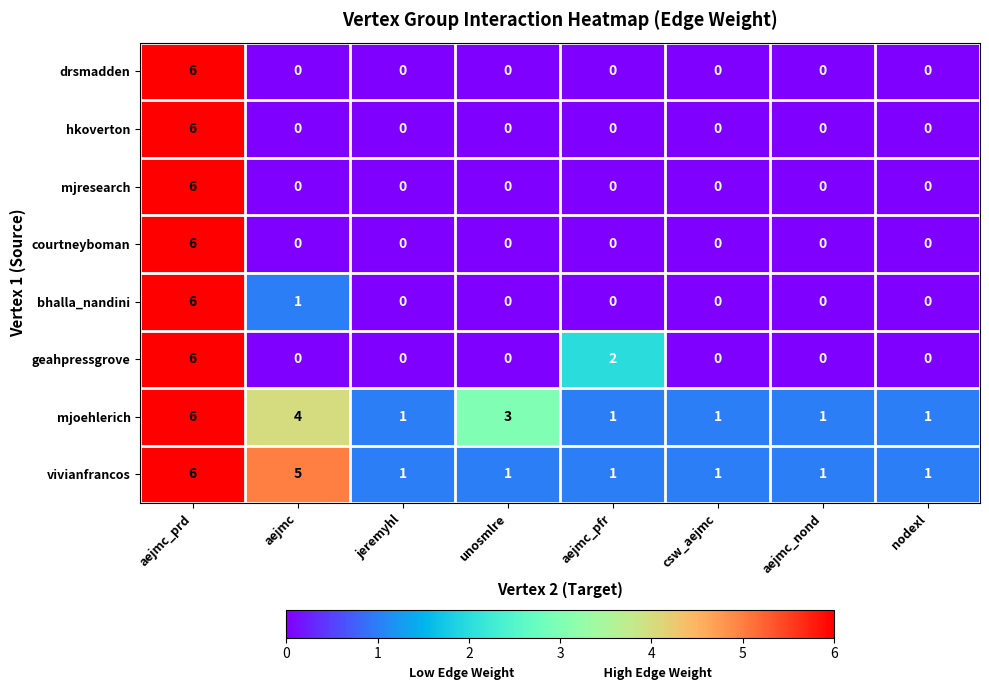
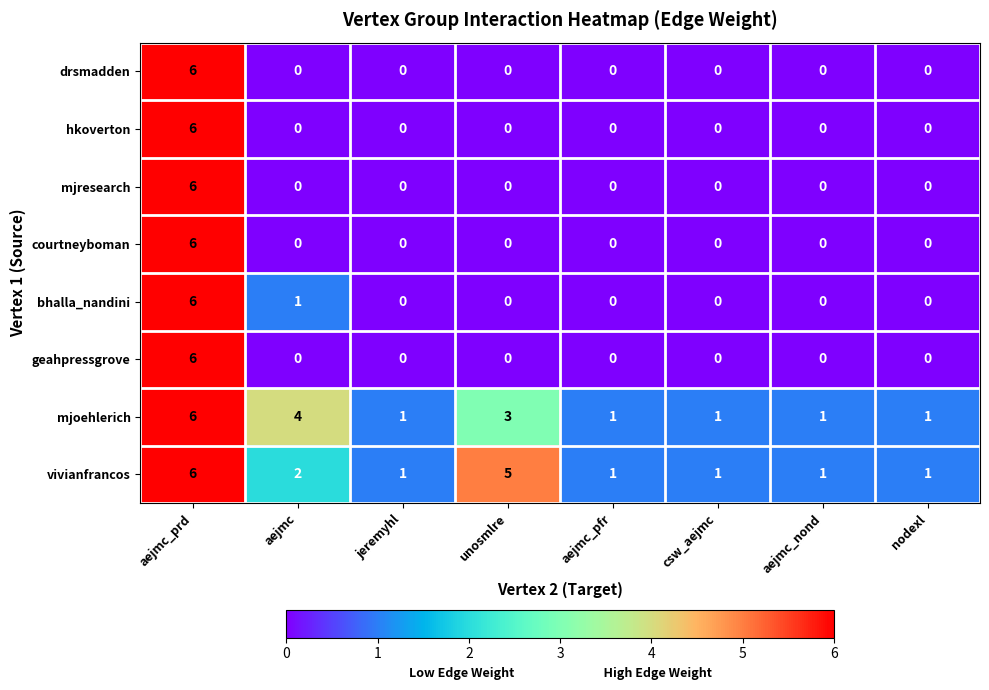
geahpressgrove, aejmc_pfr: 2 -> 0
vivianfrancos, aejmc: 5 -> 2
vivianfrancos, unosmlre: 1 -> 5
